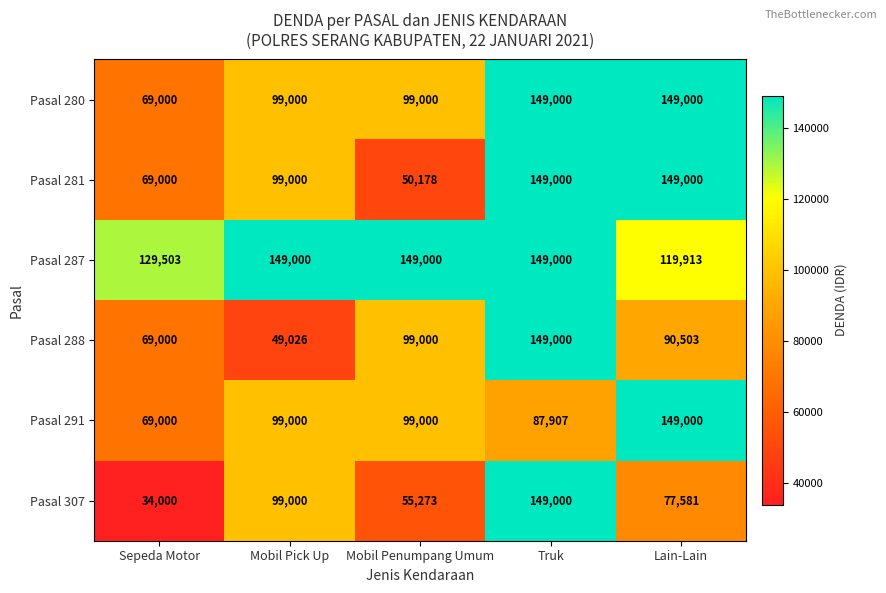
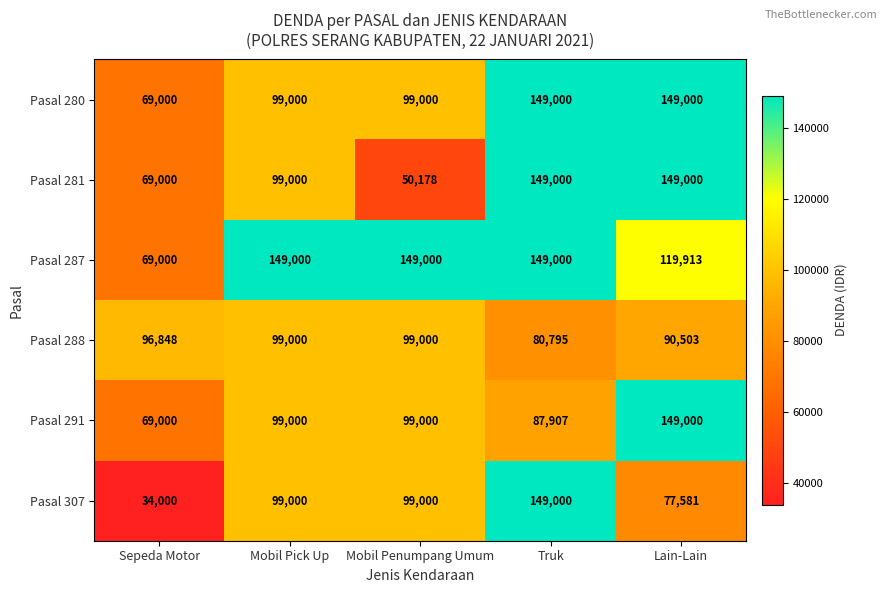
Pasal 287, Sepeda Motor: 129,503 -> 69,000
Pasal 288, Sepeda Motor: 69,000 -> 96,848
Pasal 288, Mobil Pick Up: 49,026 -> 99,000
Pasal 288, Truk: 149,000 -> 80,795
Pasal 307, Mobil Penumpang Umum: 55,273 -> 99,000
